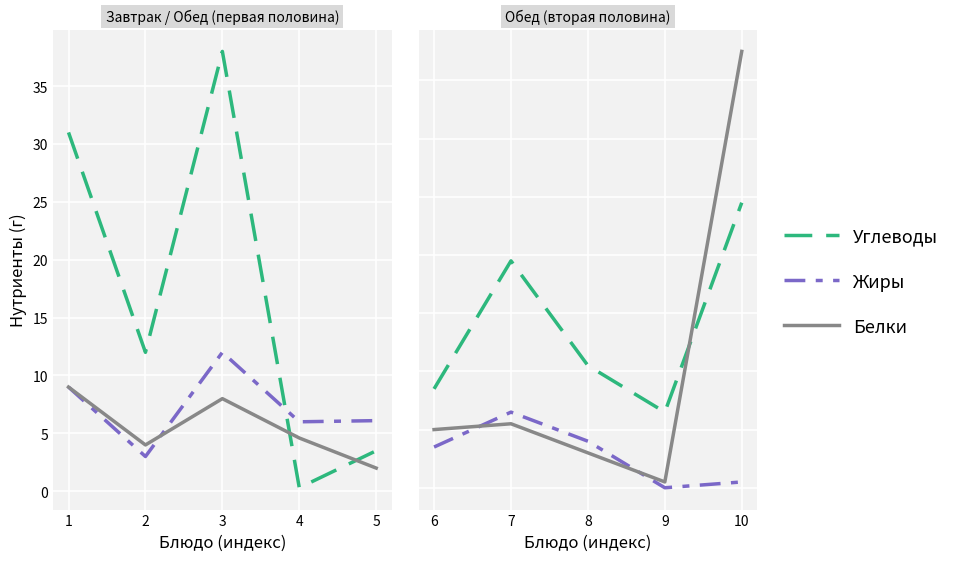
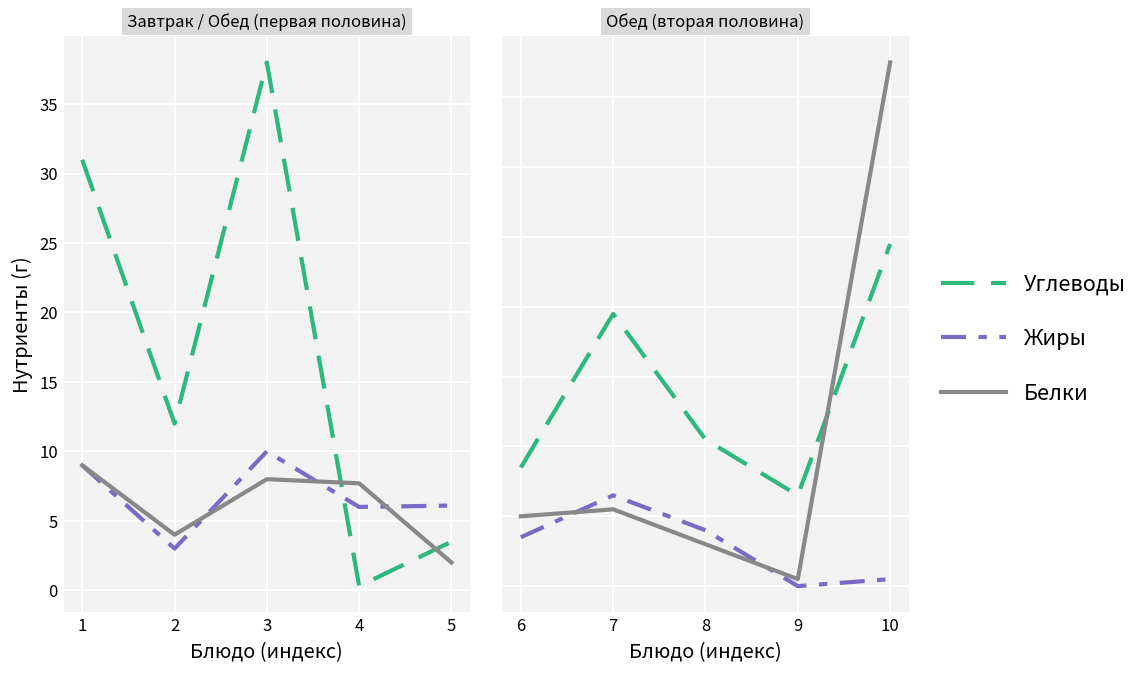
Завтрак / Обед (первая половина), Жиры, 3: 12 -> 10
Завтрак / Обед (первая половина), Белки, 4: 4.6 -> 7.7
